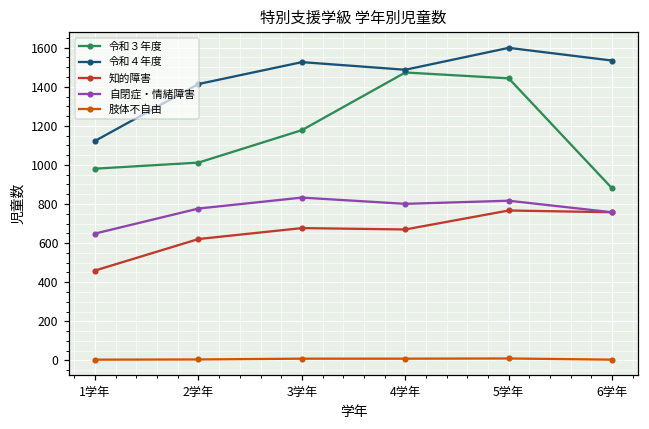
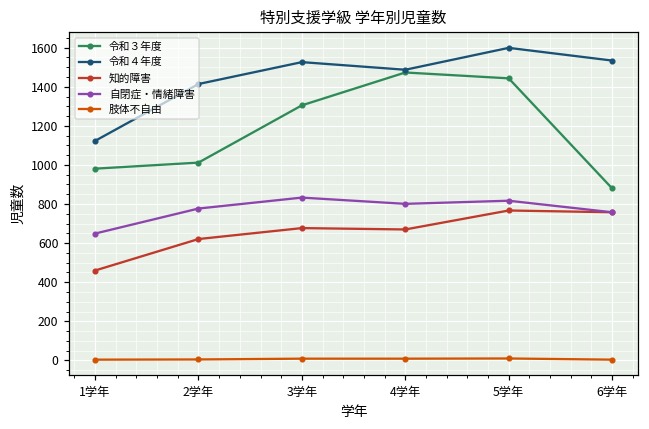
令和３年度, 3学年: 1180 -> 1310
